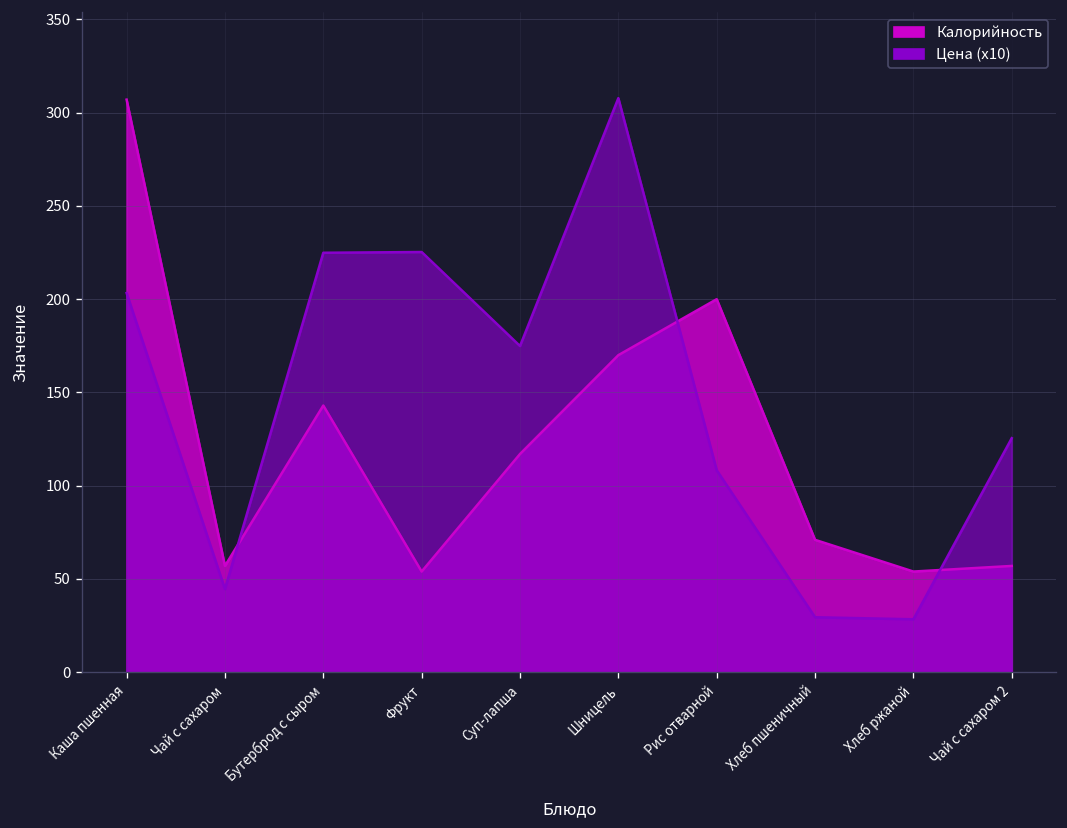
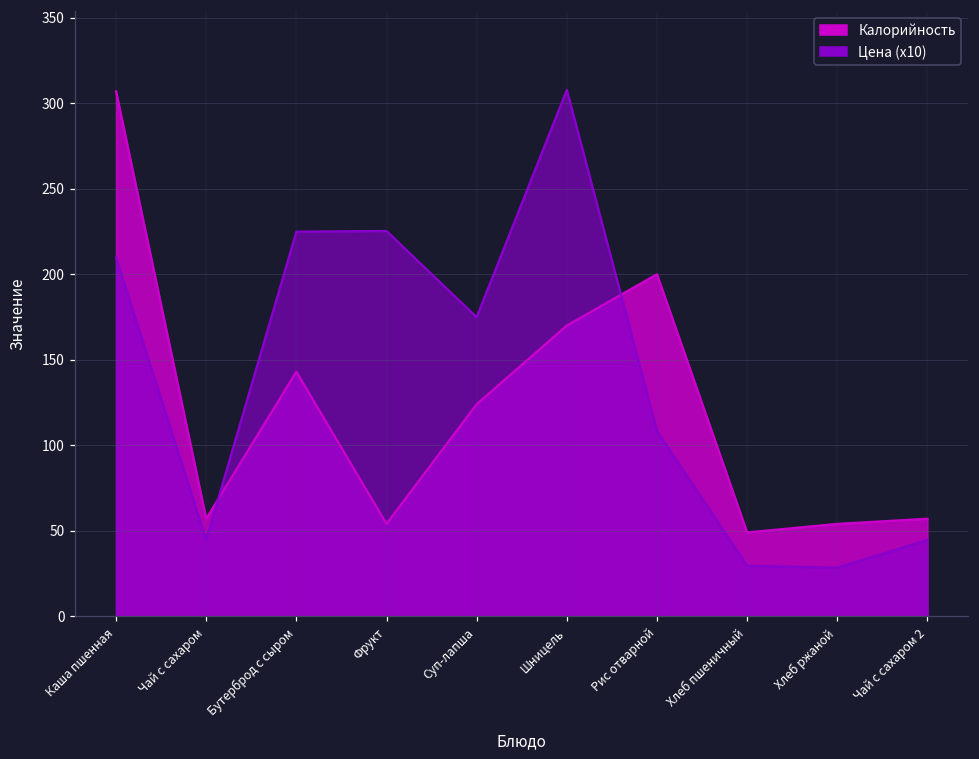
Цена (x10), Каша пшенная: 203 -> 210
Калорийность, Суп-лапша: 117 -> 124
Калорийность, Хлеб пшеничный: 71 -> 49
Цена (x10), Чай с сахаром 2: 126 -> 45
